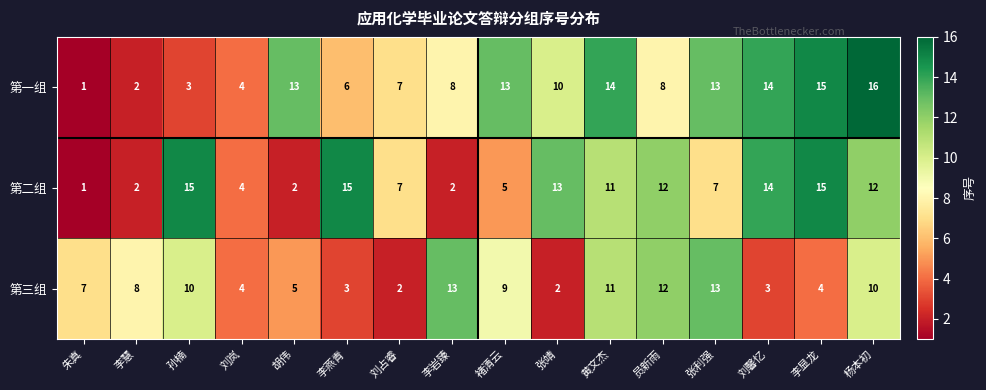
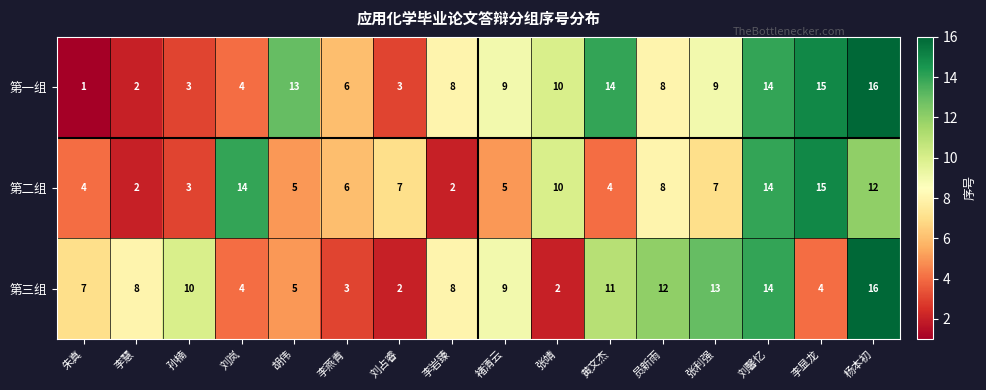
第一组, 刘占睿: 7 -> 3
第一组, 褚清云: 13 -> 9
第一组, 张利强: 13 -> 9
第二组, 朱真: 1 -> 4
第二组, 孙楠: 15 -> 3
第二组, 刘岚: 4 -> 14
第二组, 胡伟: 2 -> 5
第二组, 李燕青: 15 -> 6
第二组, 张靖: 13 -> 10
第二组, 黄文杰: 11 -> 4
第二组, 员新雨: 12 -> 8
第三组, 李岩臻: 13 -> 8
第三组, 刘馨忆: 3 -> 14
第三组, 杨本初: 10 -> 16
